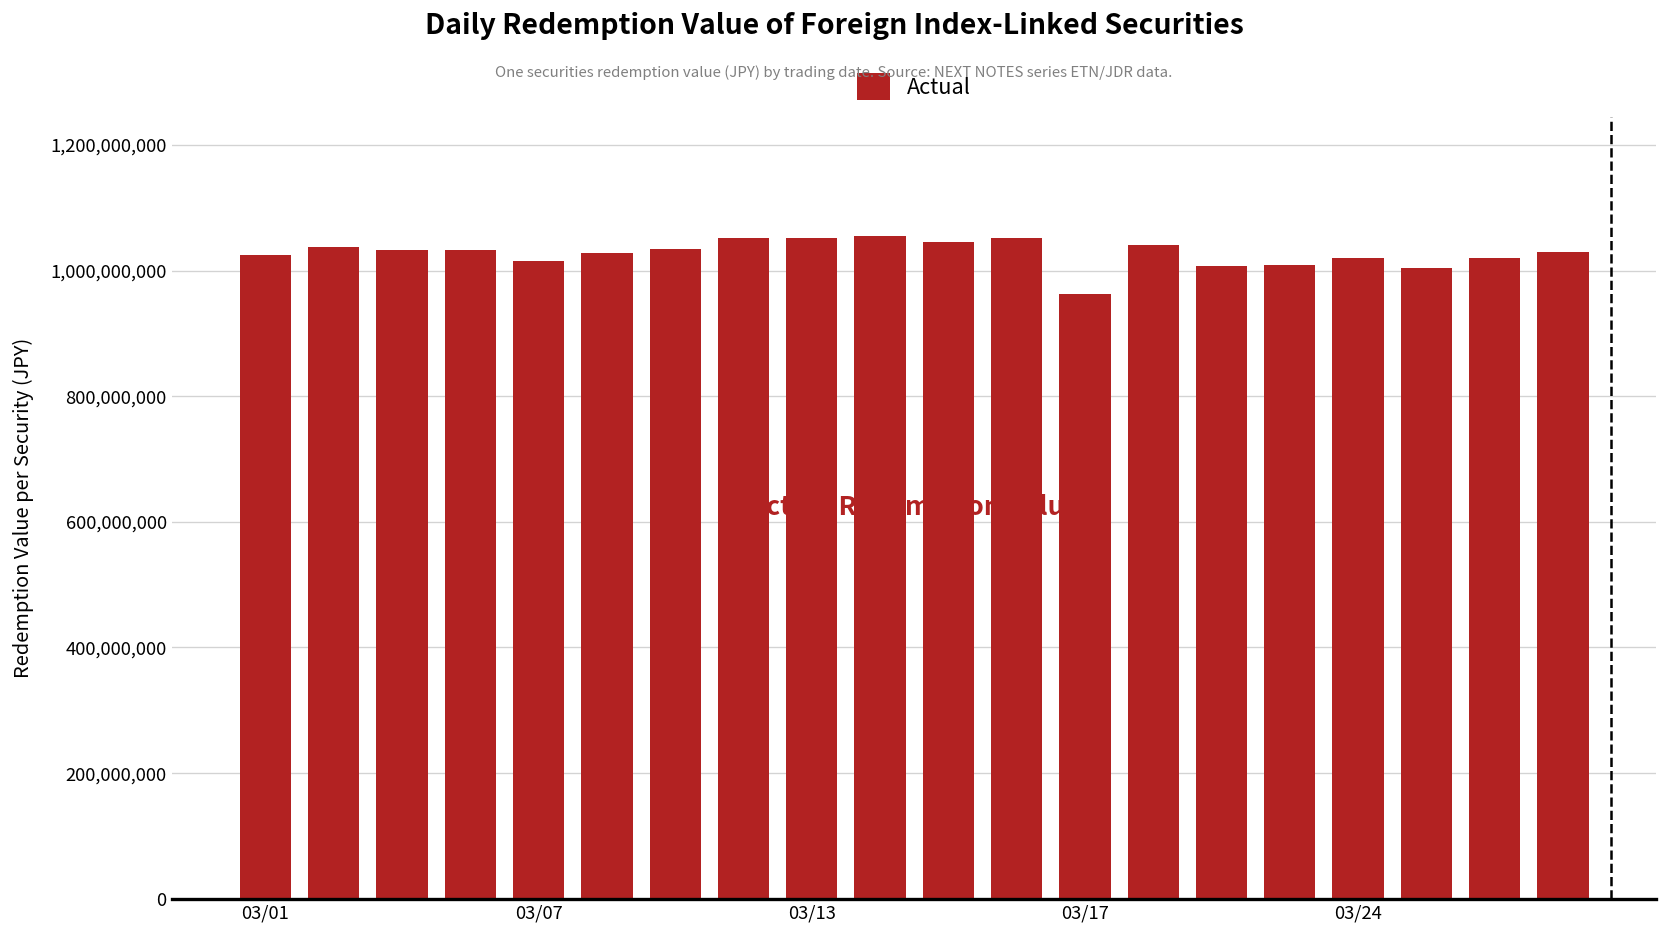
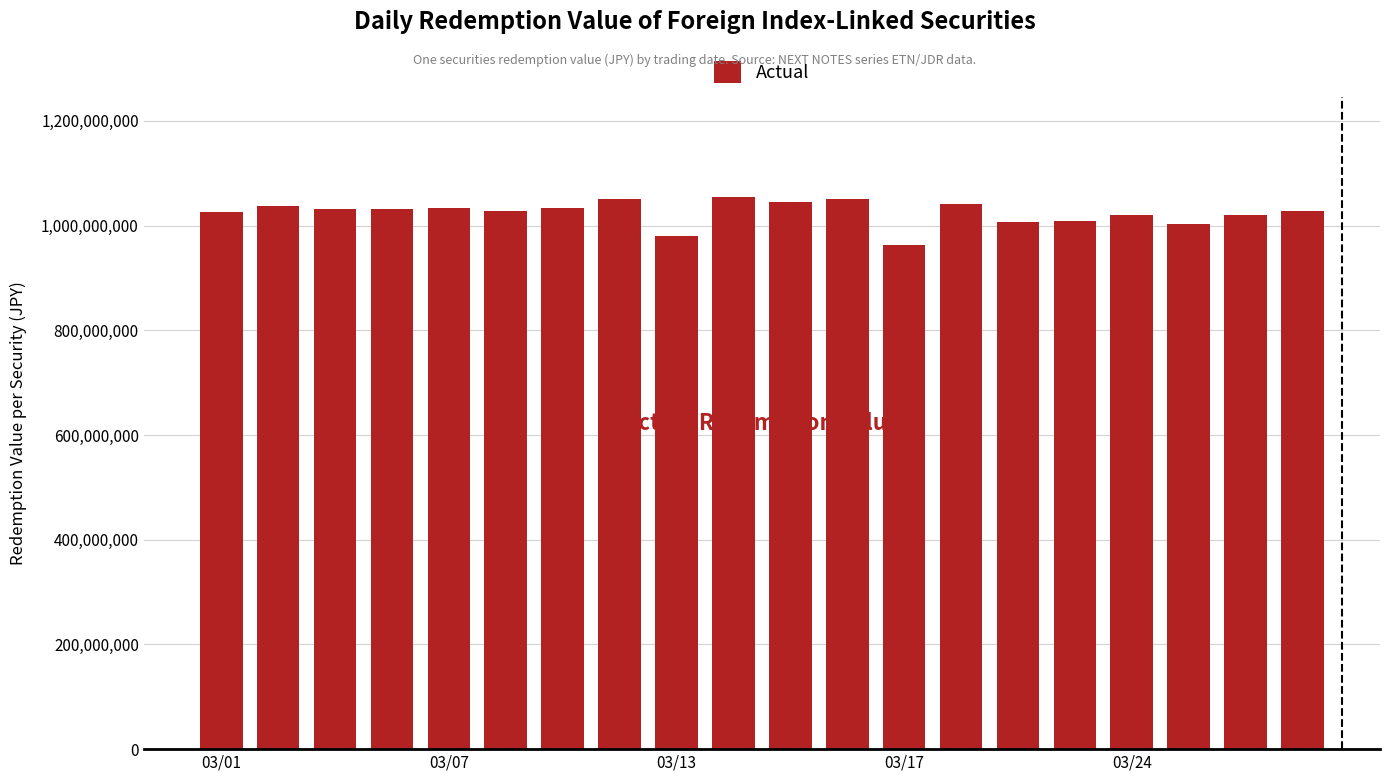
03/07: 1,010,000,000 -> 1,030,000,000
03/13: 1,050,000,000 -> 980,000,000
